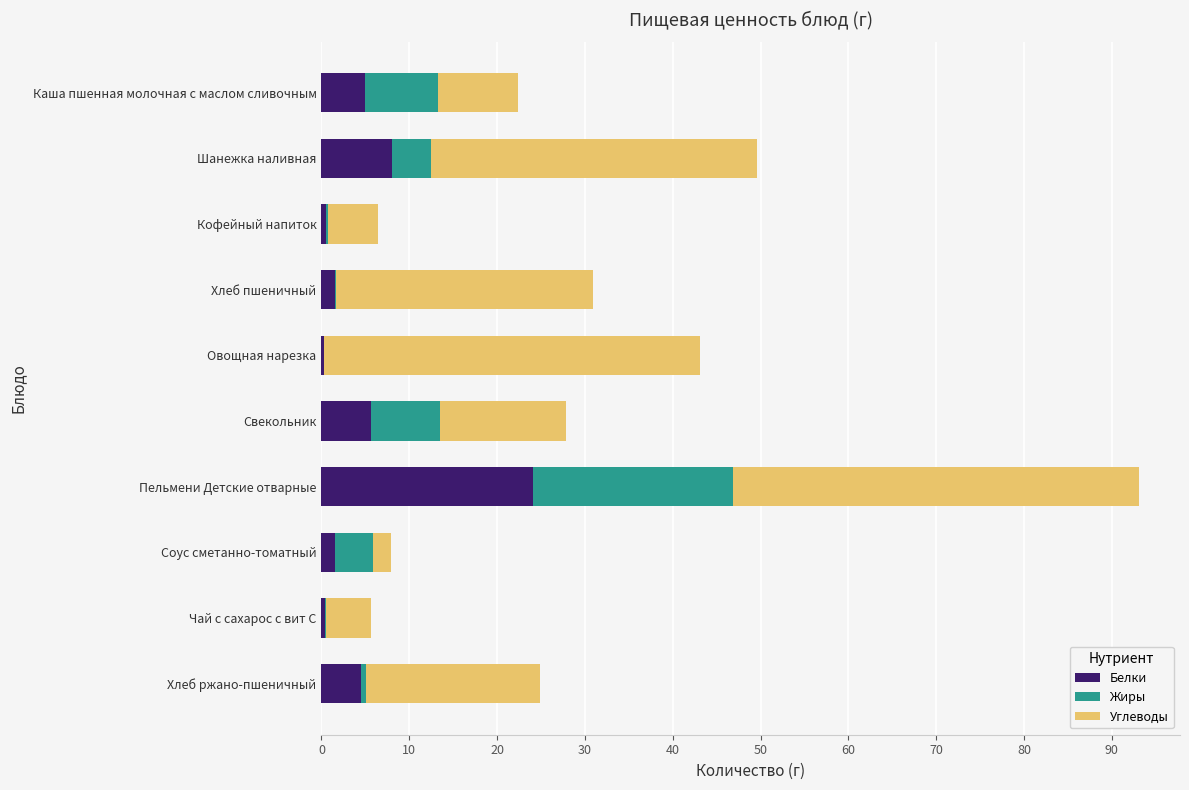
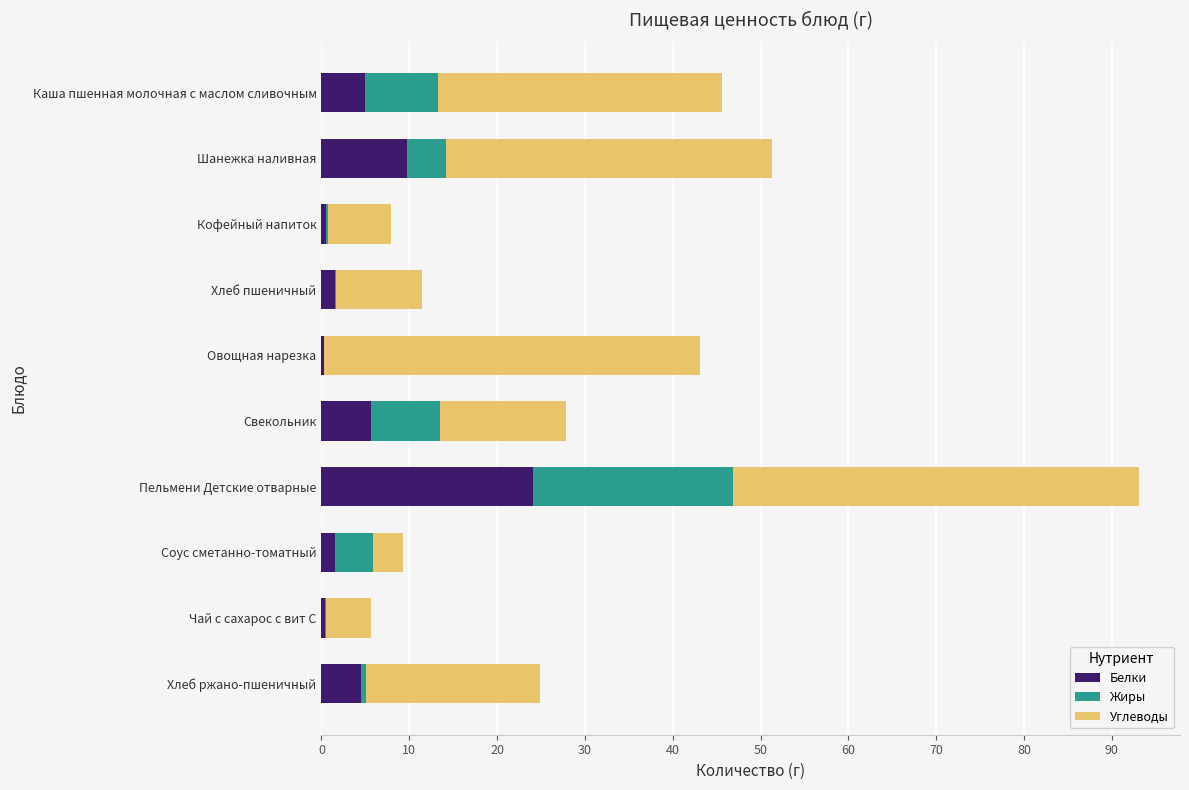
Углеводы, Каша пшенная молочная с маслом сливочным: 9 -> 32
Белки, Шанежка наливная: 8 -> 10
Углеводы, Кофейный напиток: 6 -> 7
Углеводы, Хлеб пшеничный: 29 -> 10
Углеводы, Соус сметанно-томатный: 2 -> 3
